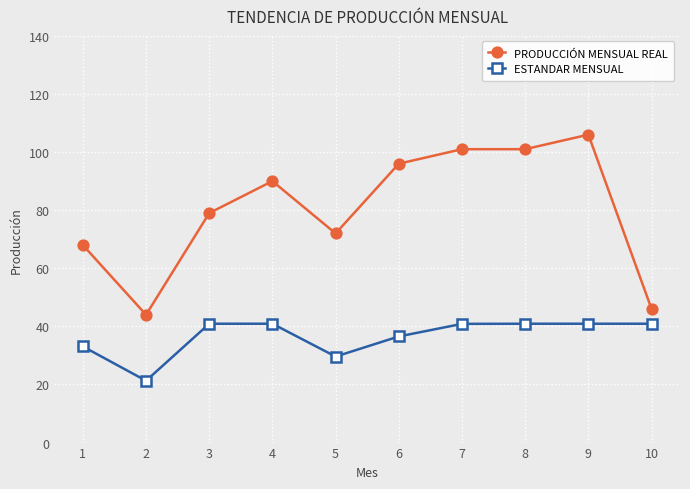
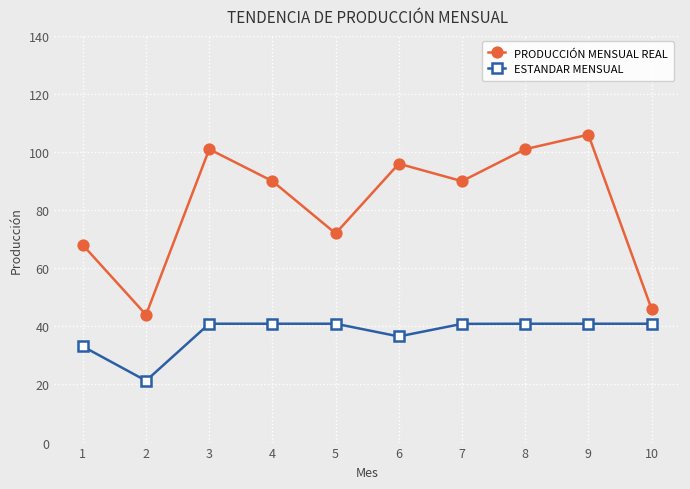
PRODUCCIÓN MENSUAL REAL, 3: 79 -> 101
ESTANDAR MENSUAL, 5: 30 -> 41
PRODUCCIÓN MENSUAL REAL, 7: 101 -> 90
